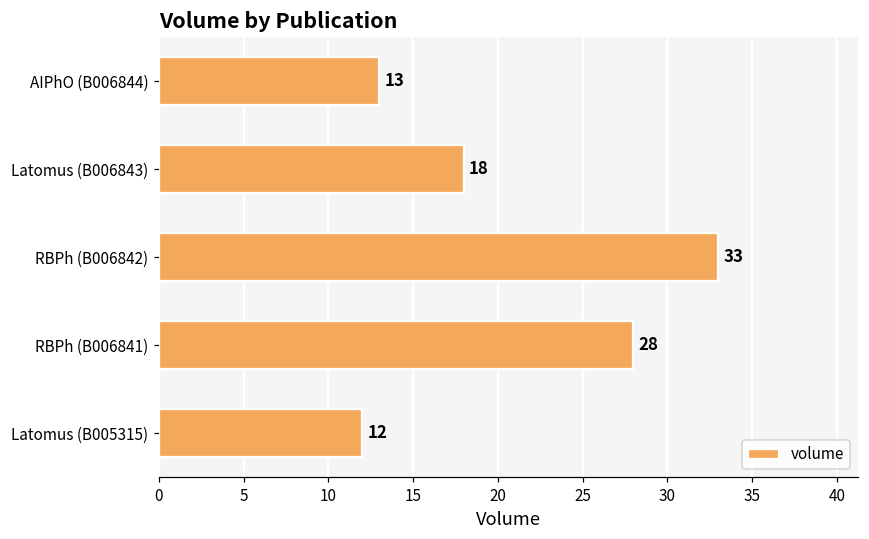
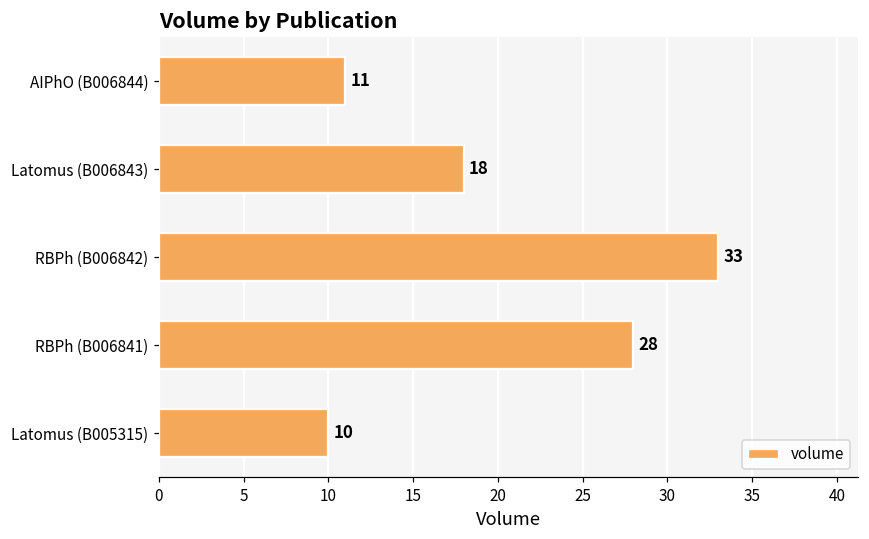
AIPhO (B006844): 13 -> 11
Latomus (B005315): 12 -> 10
